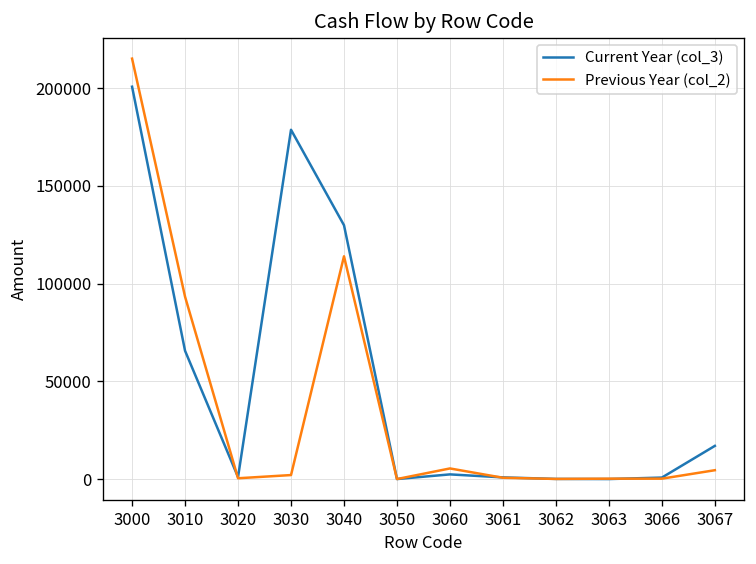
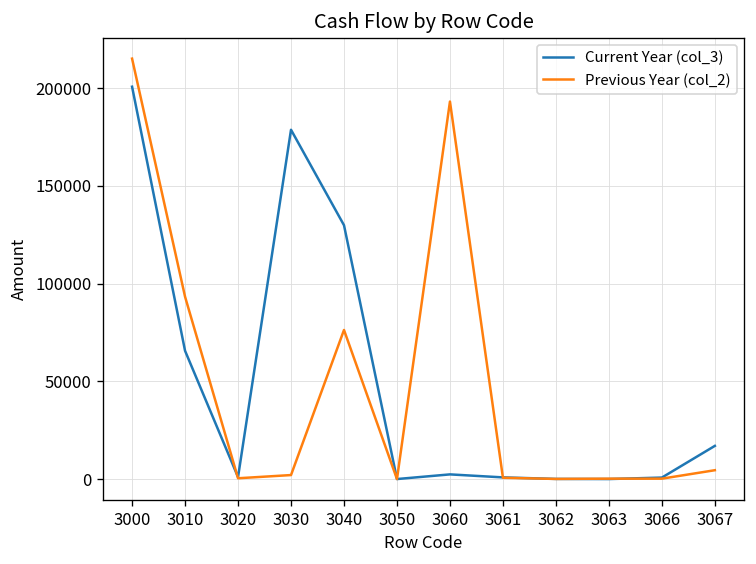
Previous Year (col_2), 3040: 114000 -> 76000
Previous Year (col_2), 3060: 5000 -> 193000
